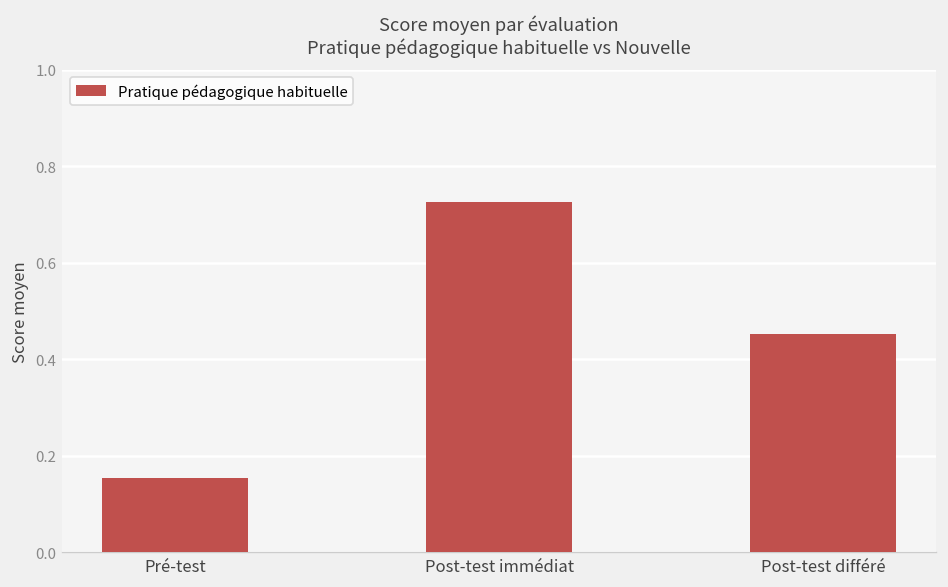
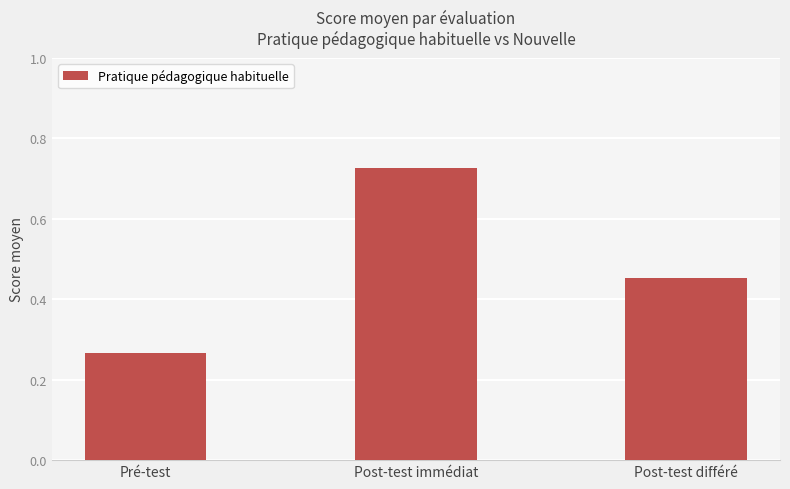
Pré-test: 0.15 -> 0.27
